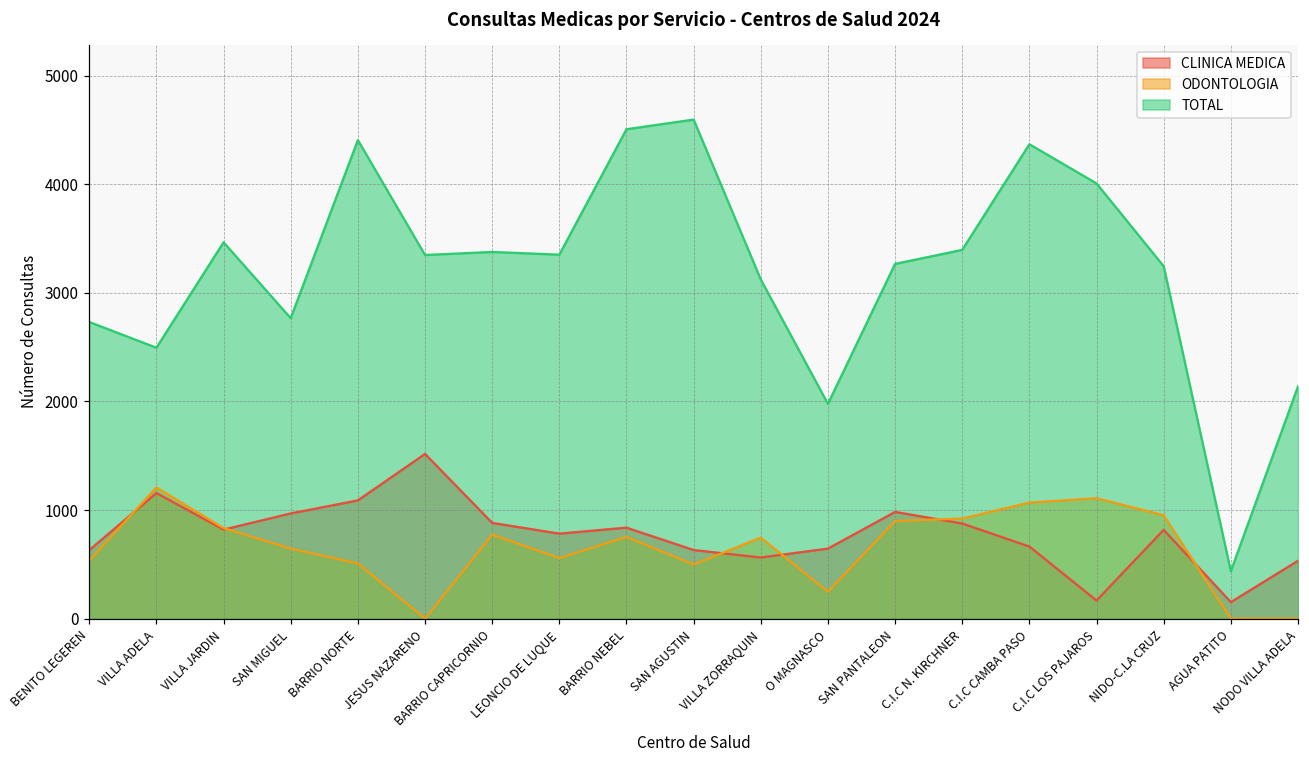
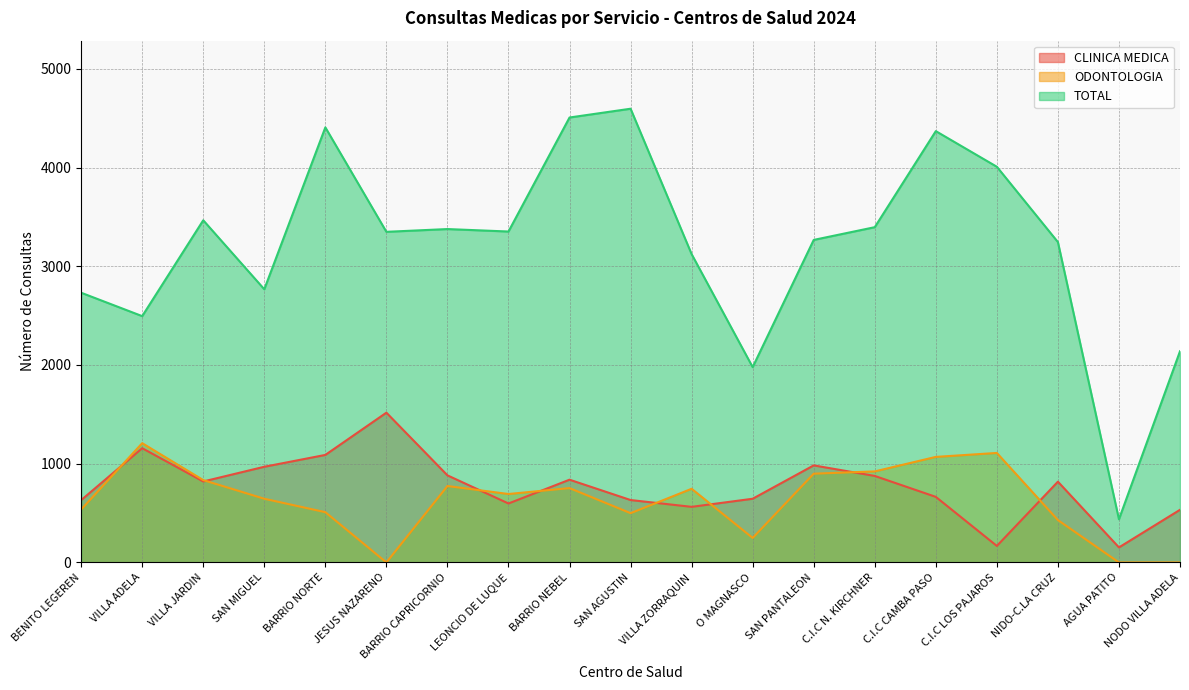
CLINICA MEDICA, LEONCIO DE LUQUE: 800 -> 600
ODONTOLOGIA, LEONCIO DE LUQUE: 600 -> 700
ODONTOLOGIA, NIDO-C.LA CRUZ: 1000 -> 400
